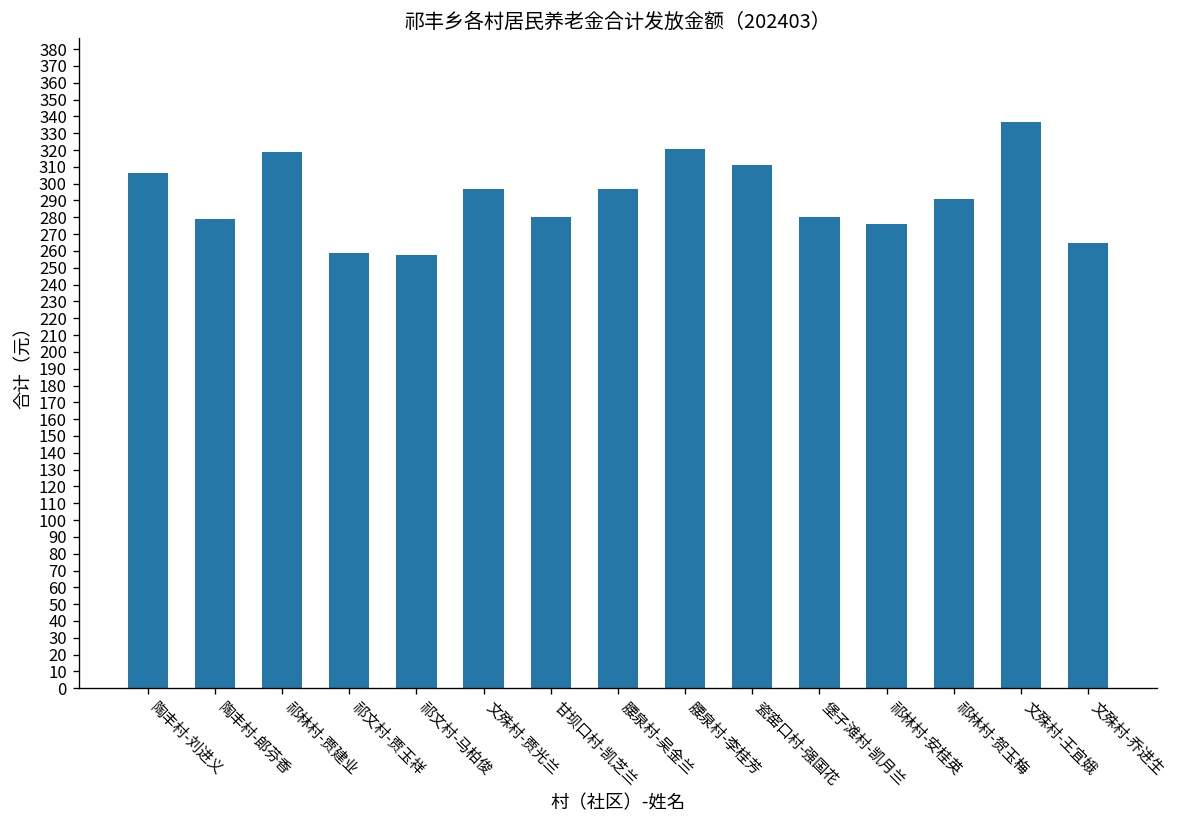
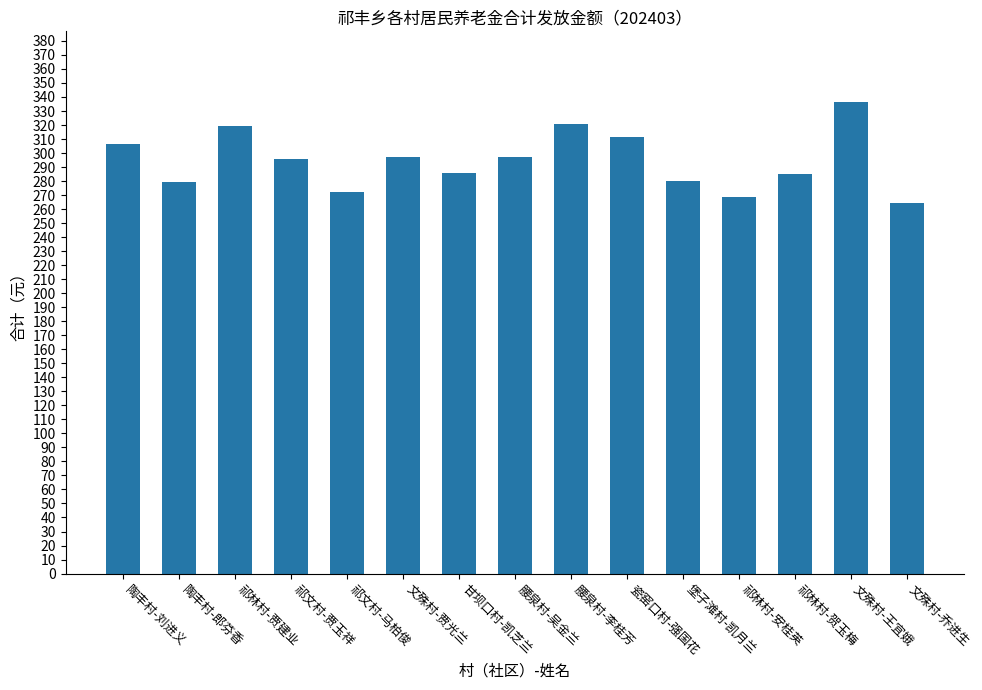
祁文村-贾玉祥: 259 -> 296
祁文村-马柏俊: 258 -> 272
甘坝口村-凯芝兰: 280 -> 286
祁林村-安桂英: 276 -> 269
祁林村-贺玉梅: 291 -> 285
